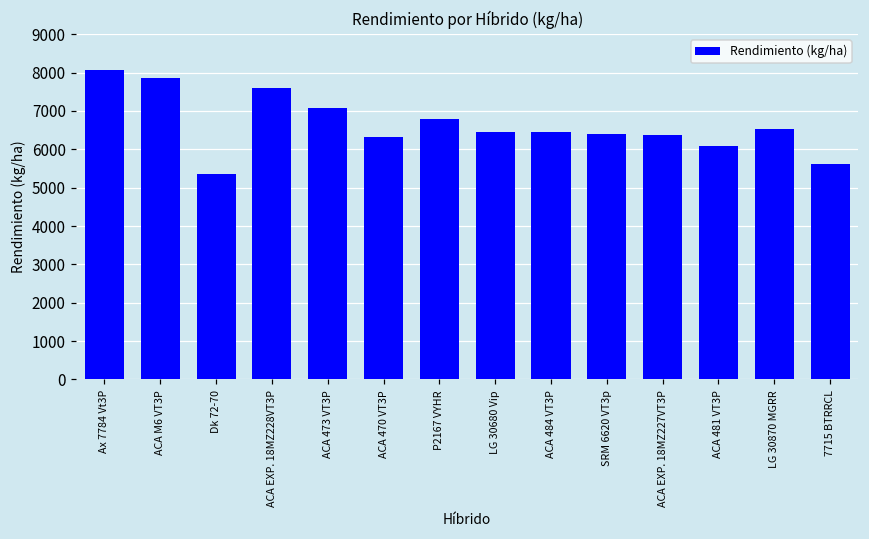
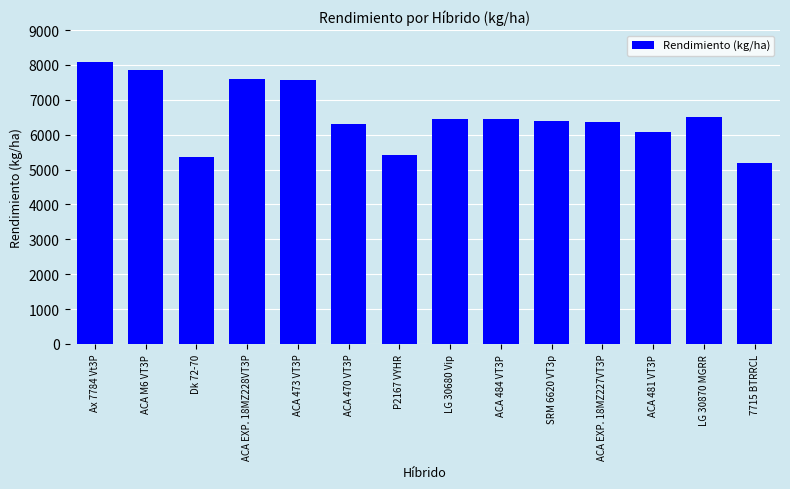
ACA 473 VT3P: 7100 -> 7600
P2167 VYHR: 6800 -> 5400
7715 BTRRCL: 5600 -> 5200
